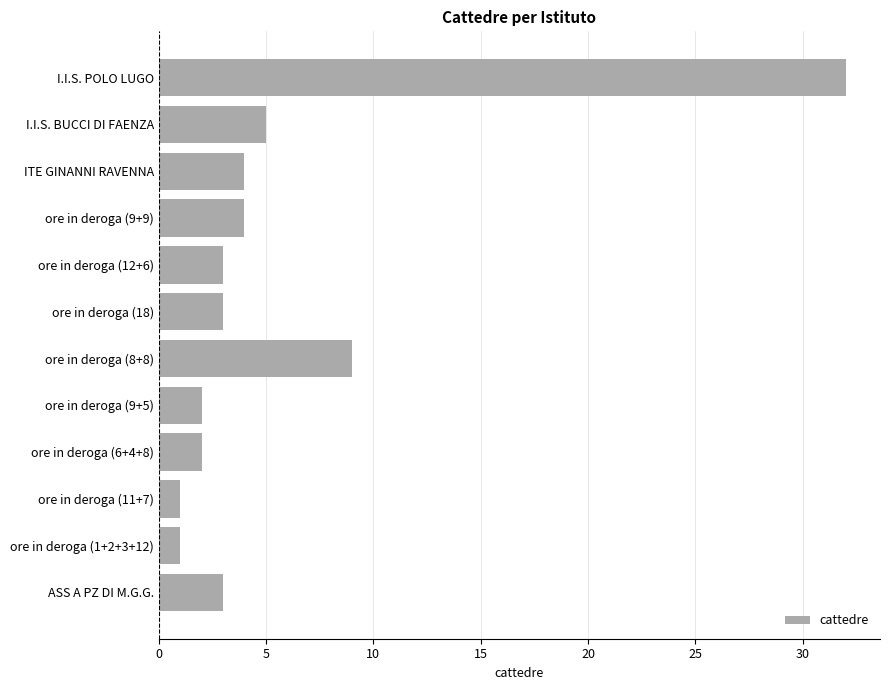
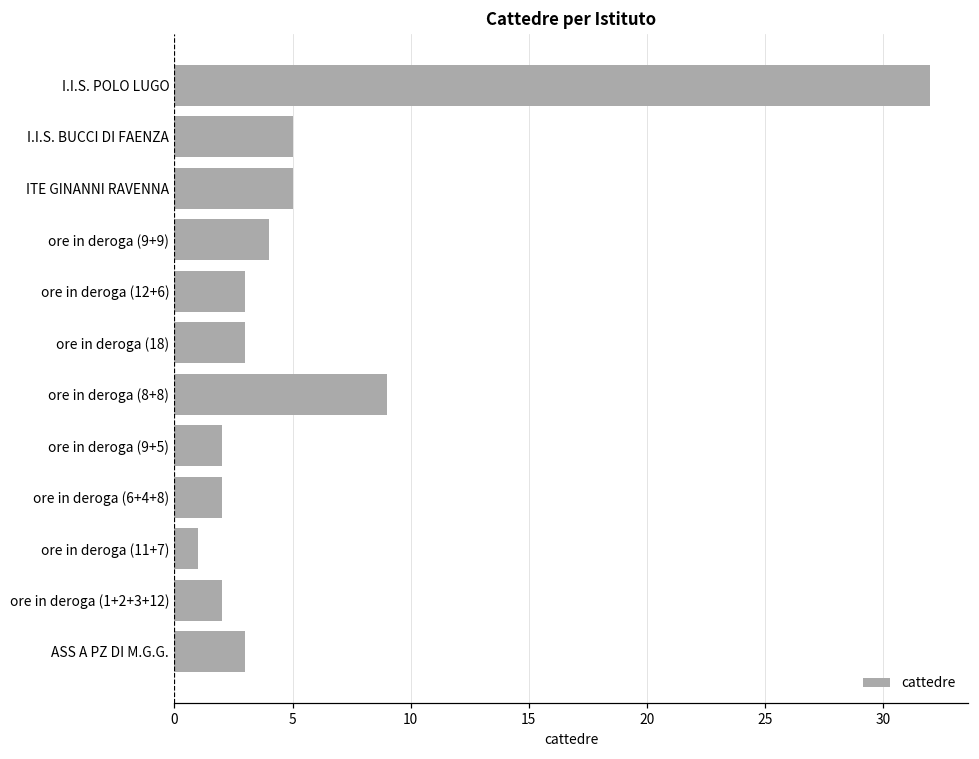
ITE GINANNI RAVENNA: 4 -> 5
ore in deroga (1+2+3+12): 1 -> 2
